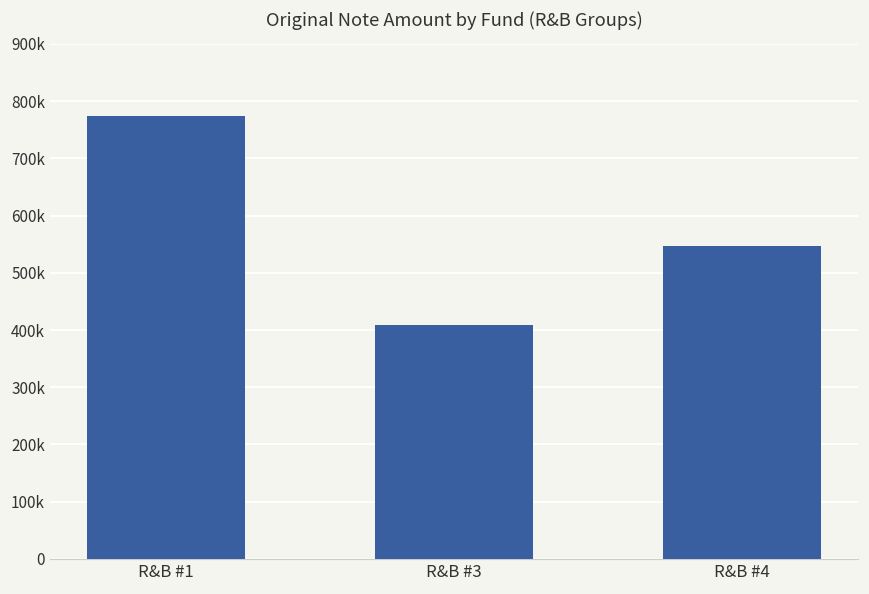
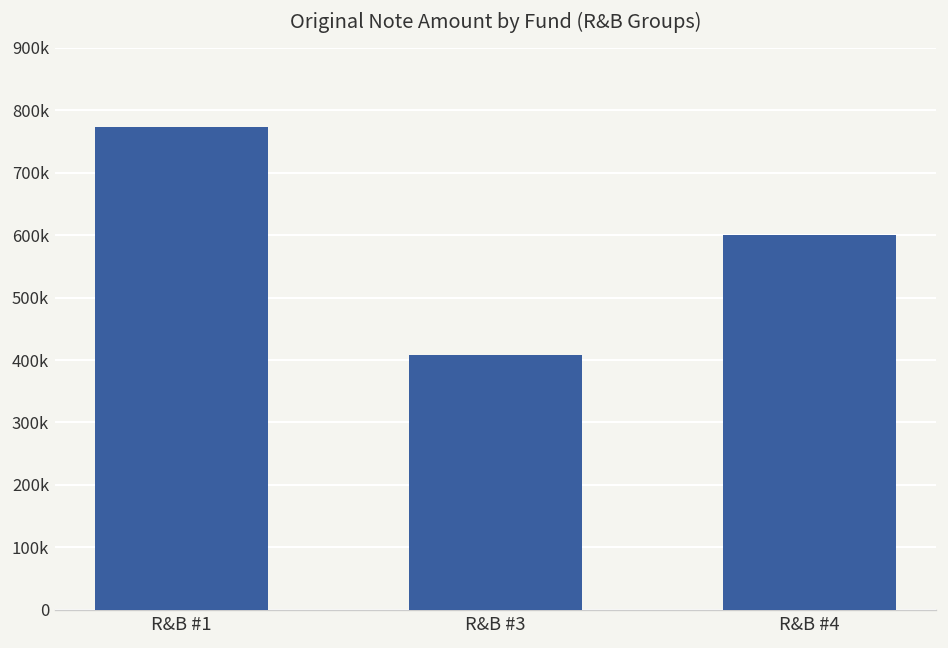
R&B #4: 550000 -> 600000
